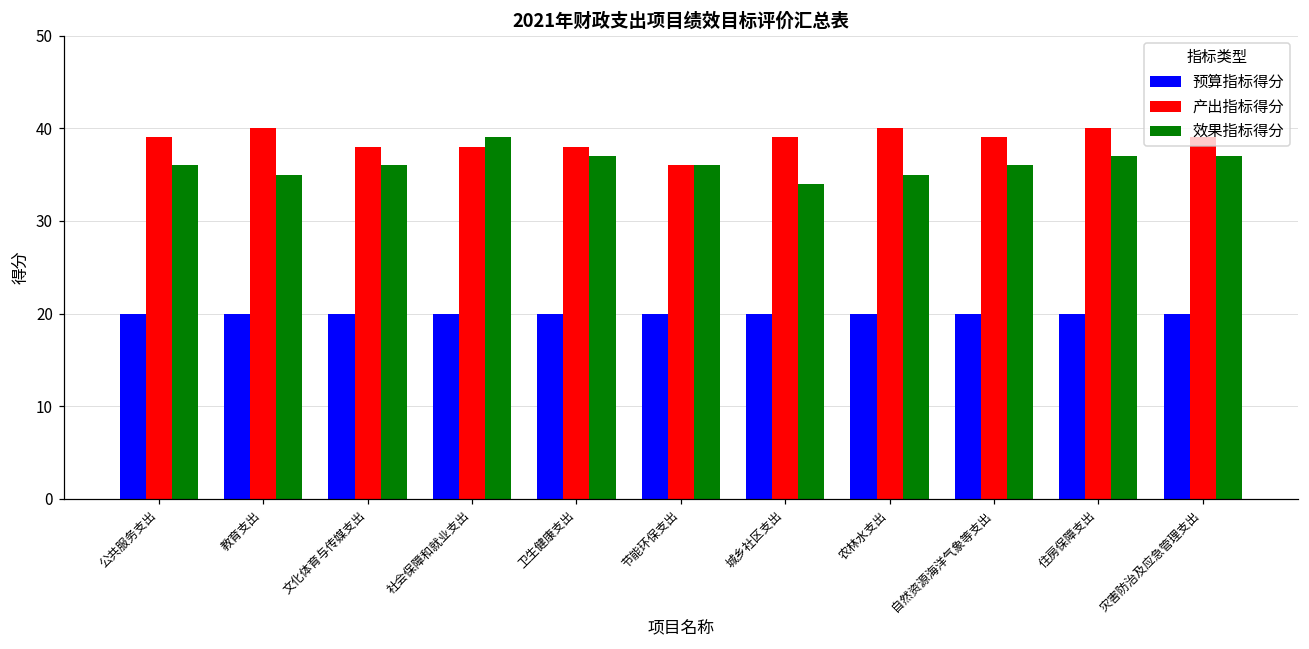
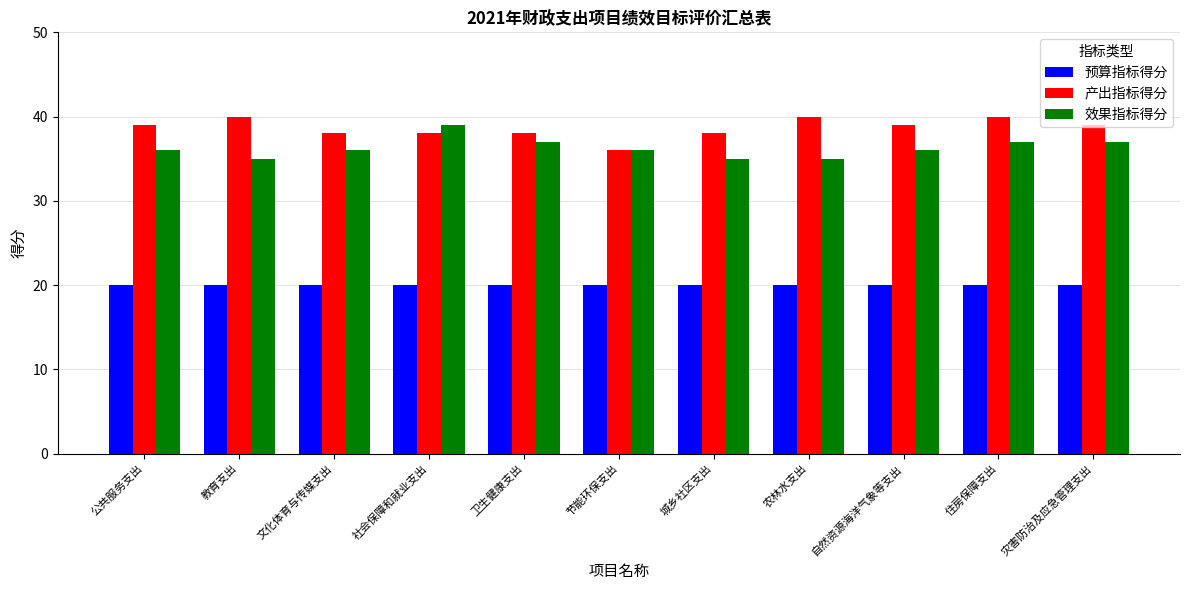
产出指标得分, 城乡社区支出: 39 -> 38
效果指标得分, 城乡社区支出: 34 -> 35
